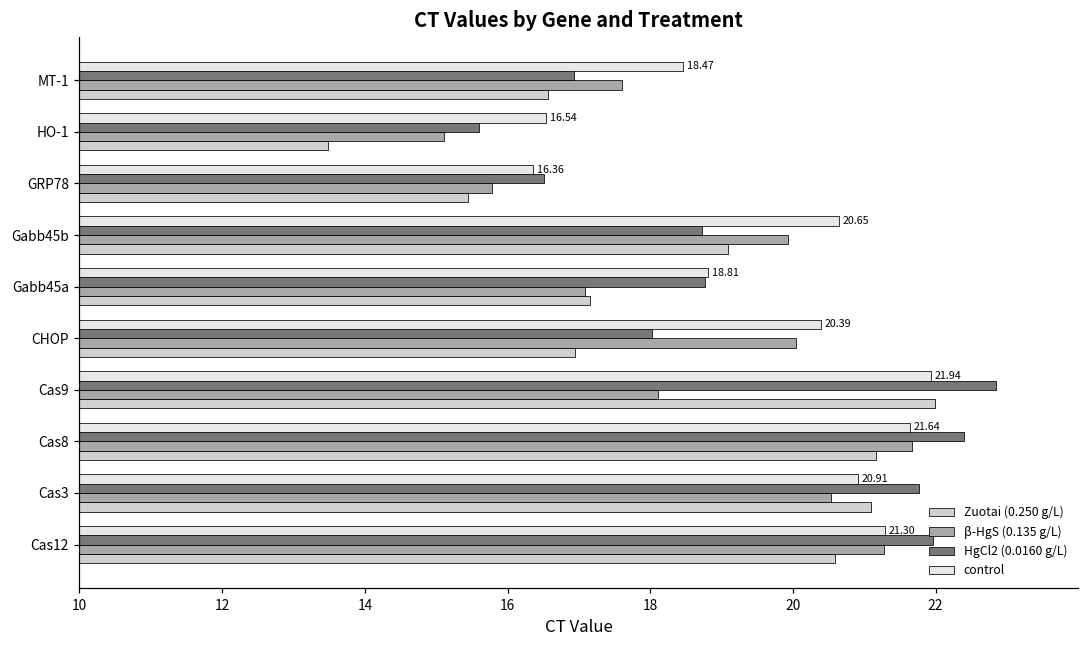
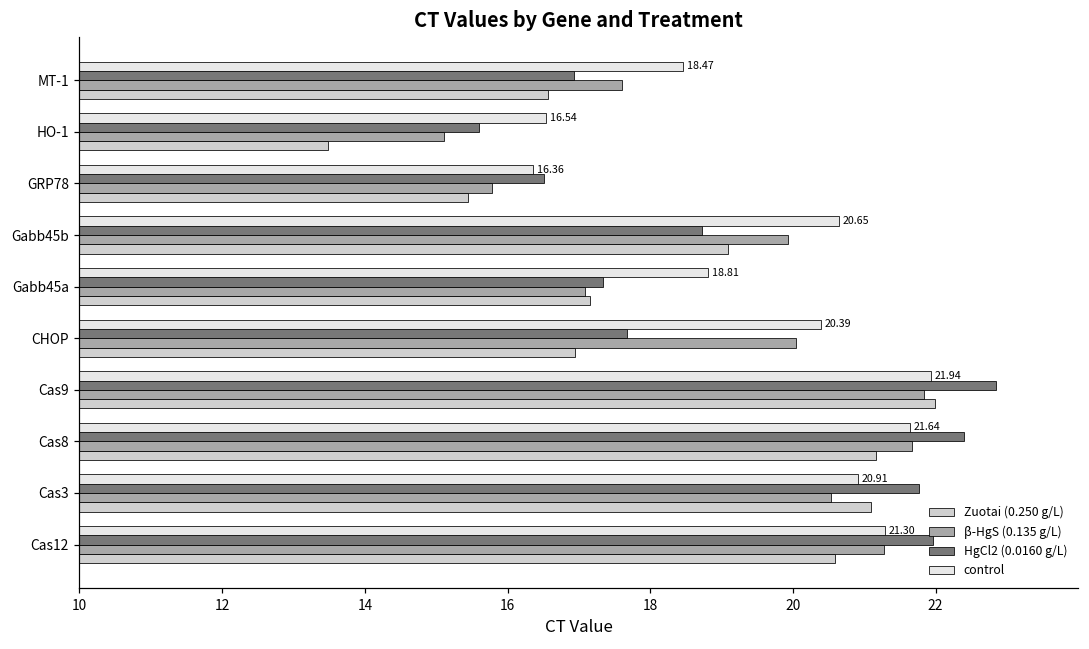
HgCl2 (0.0160 g/L), Gabb45a: 18.8 -> 17.3
HgCl2 (0.0160 g/L), CHOP: 18.0 -> 17.7
β-HgS (0.135 g/L), Cas9: 18.1 -> 21.8
